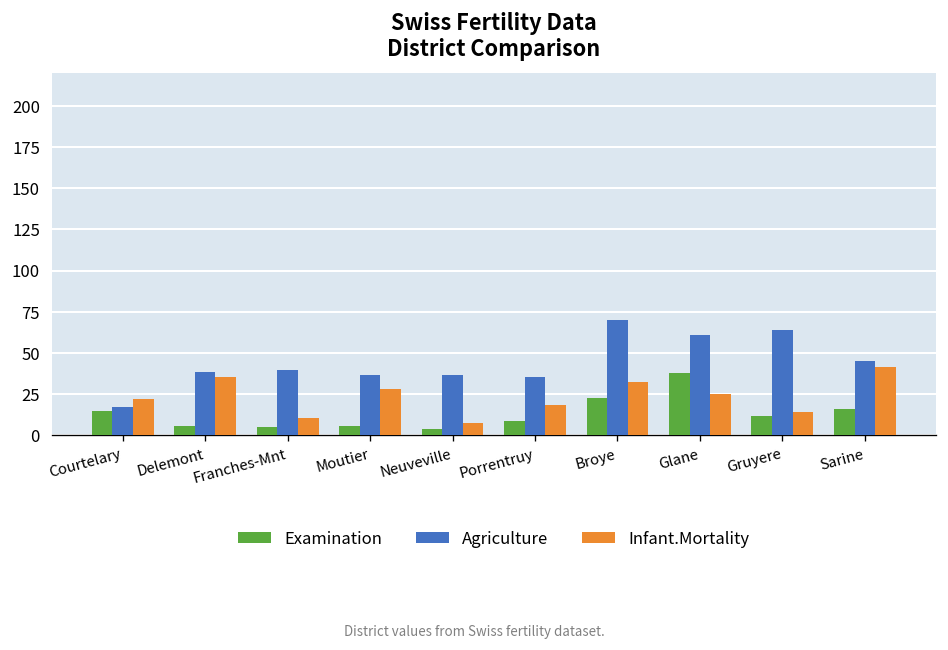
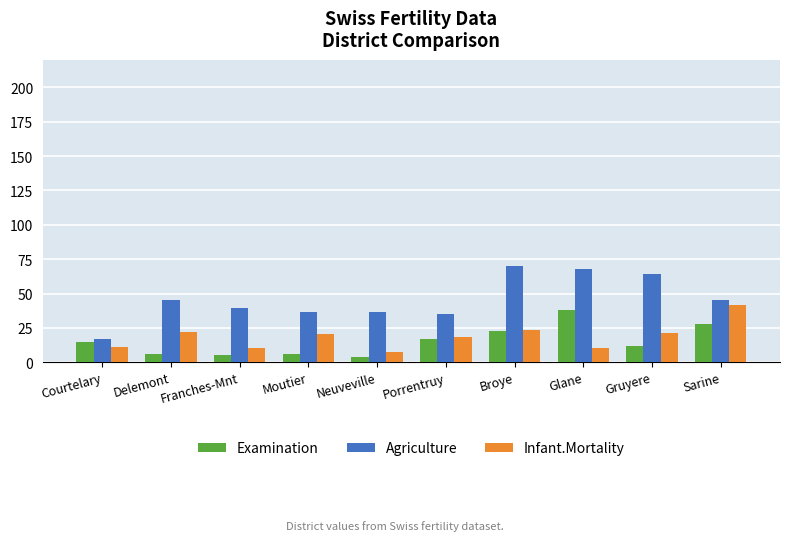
Infant.Mortality, Courtelary: 22 -> 11
Agriculture, Delemont: 38 -> 45
Infant.Mortality, Delemont: 36 -> 22
Infant.Mortality, Moutier: 28 -> 20
Examination, Porrentruy: 9 -> 17
Infant.Mortality, Broye: 32 -> 24
Agriculture, Glane: 61 -> 68
Infant.Mortality, Glane: 25 -> 11
Infant.Mortality, Gruyere: 14 -> 21
Examination, Sarine: 16 -> 28
